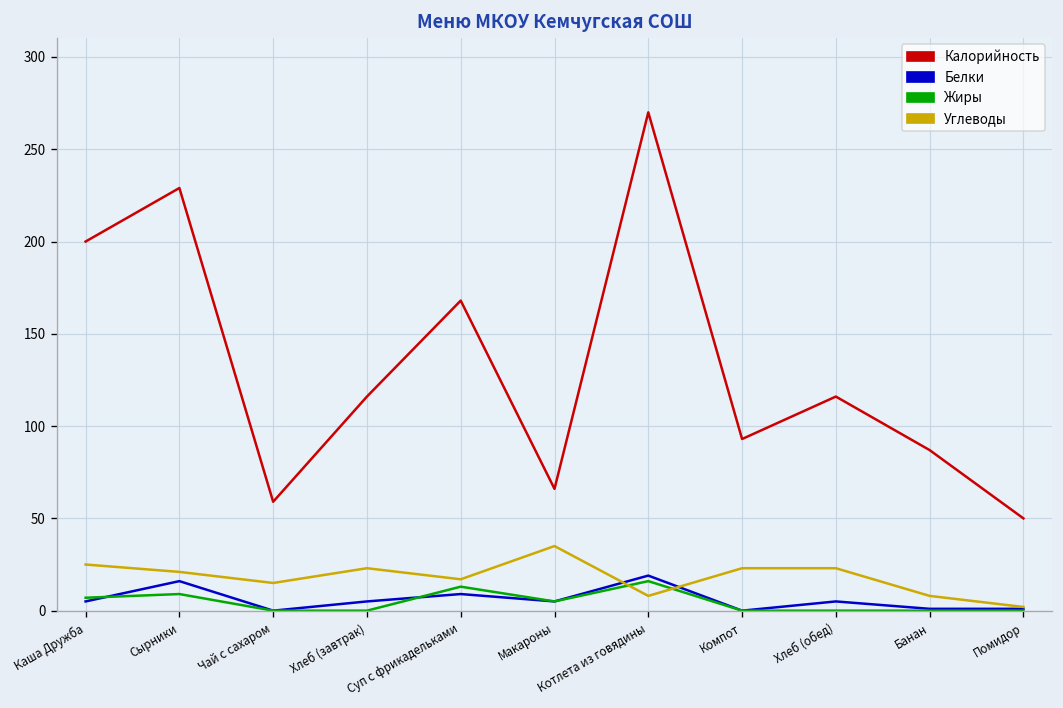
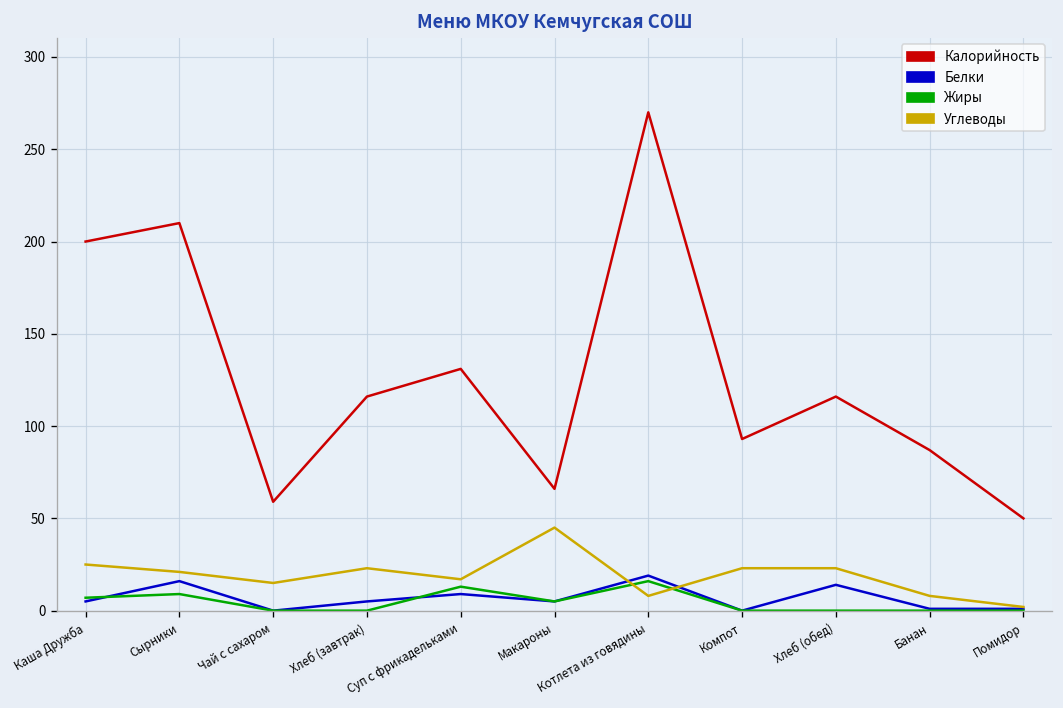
Калорийность, Сырники: 229 -> 210
Калорийность, Суп с фрикадельками: 168 -> 131
Углеводы, Макароны: 35 -> 45
Белки, Хлеб (обед): 5 -> 14
